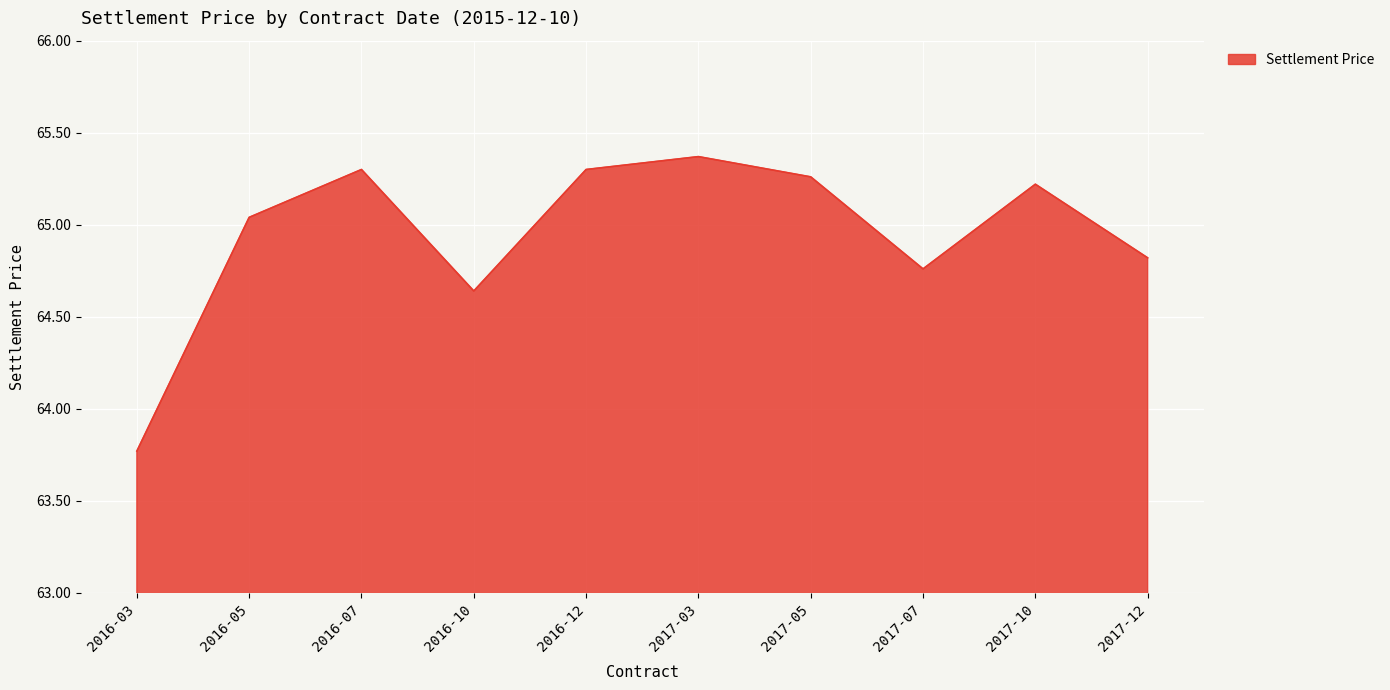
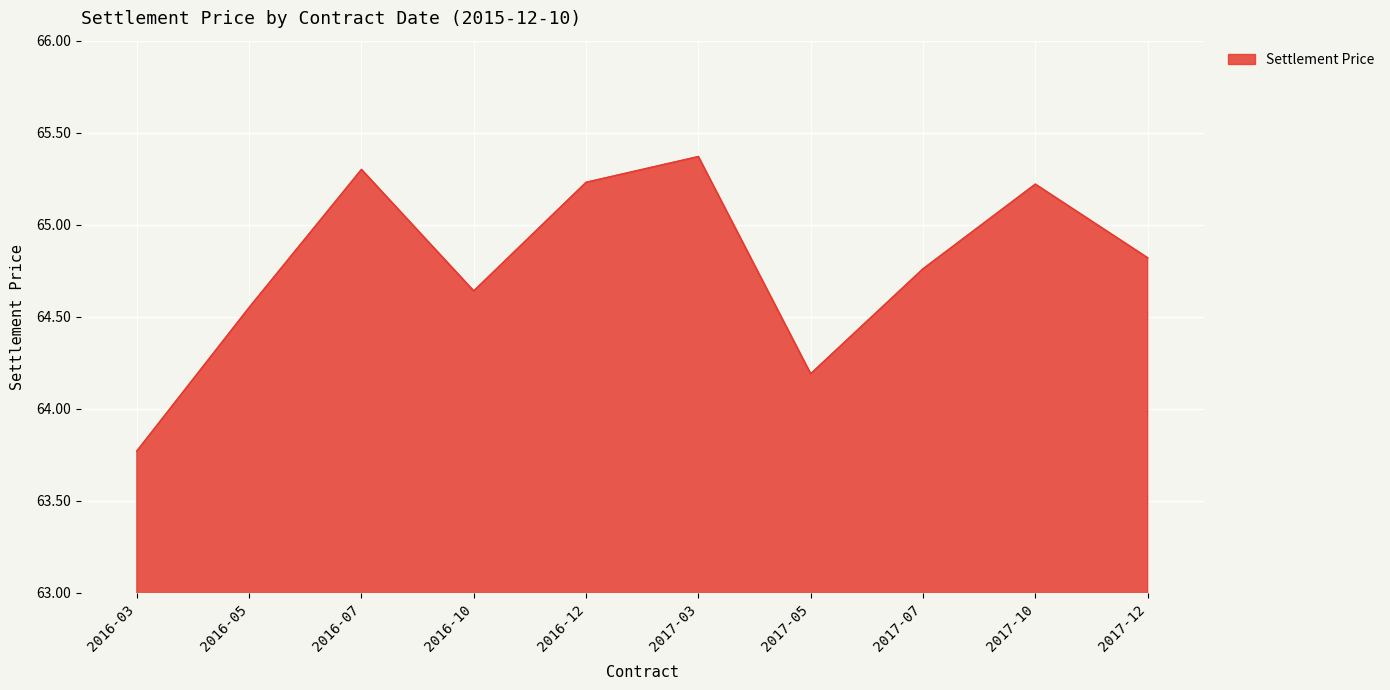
2016-05: 65.04 -> 64.55
2016-12: 65.30 -> 65.23
2017-05: 65.26 -> 64.19
